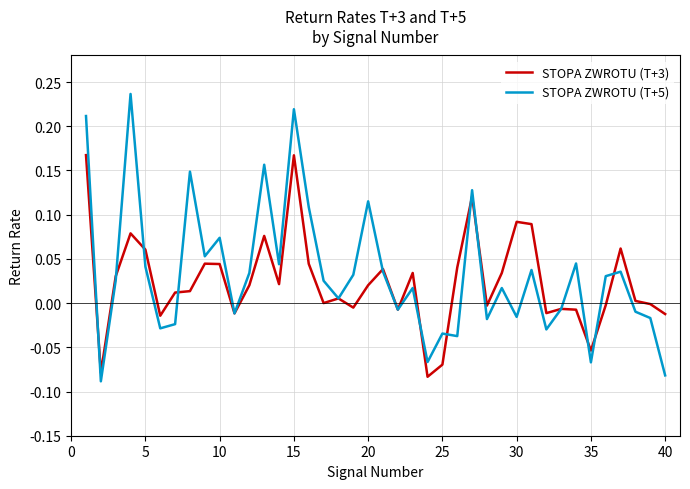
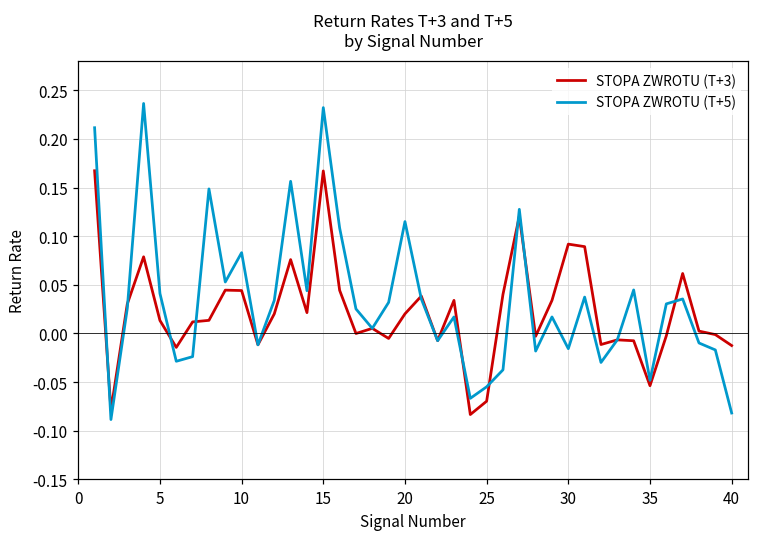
STOPA ZWROTU (T+3), 5: 0.06 -> 0.01
STOPA ZWROTU (T+5), 10: 0.07 -> 0.08
STOPA ZWROTU (T+5), 15: 0.22 -> 0.23
STOPA ZWROTU (T+5), 25: -0.03 -> -0.05
STOPA ZWROTU (T+5), 35: -0.07 -> -0.05
